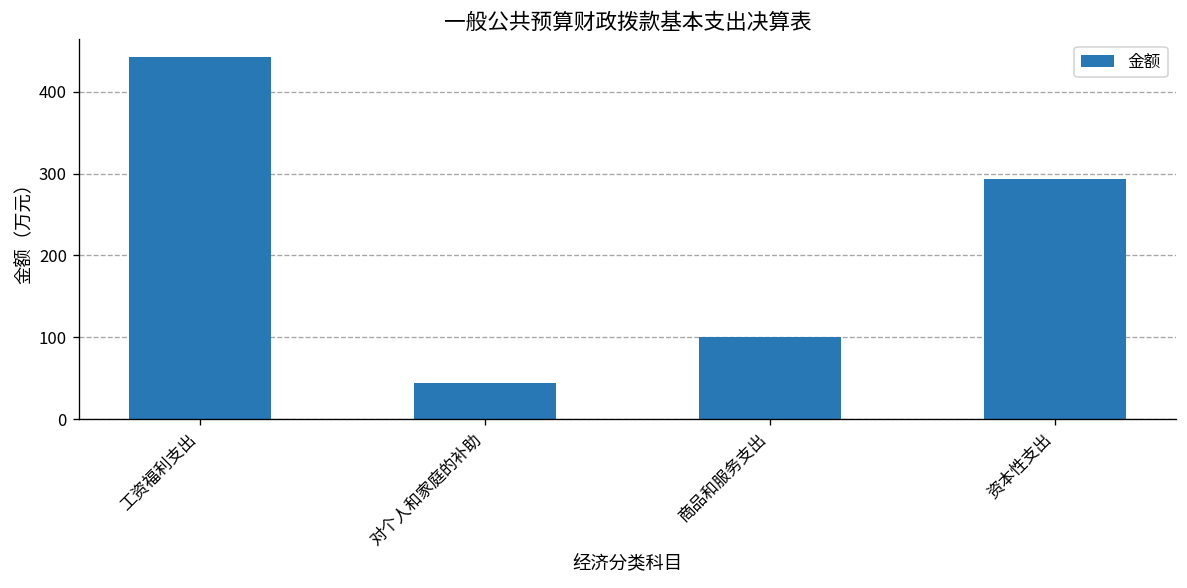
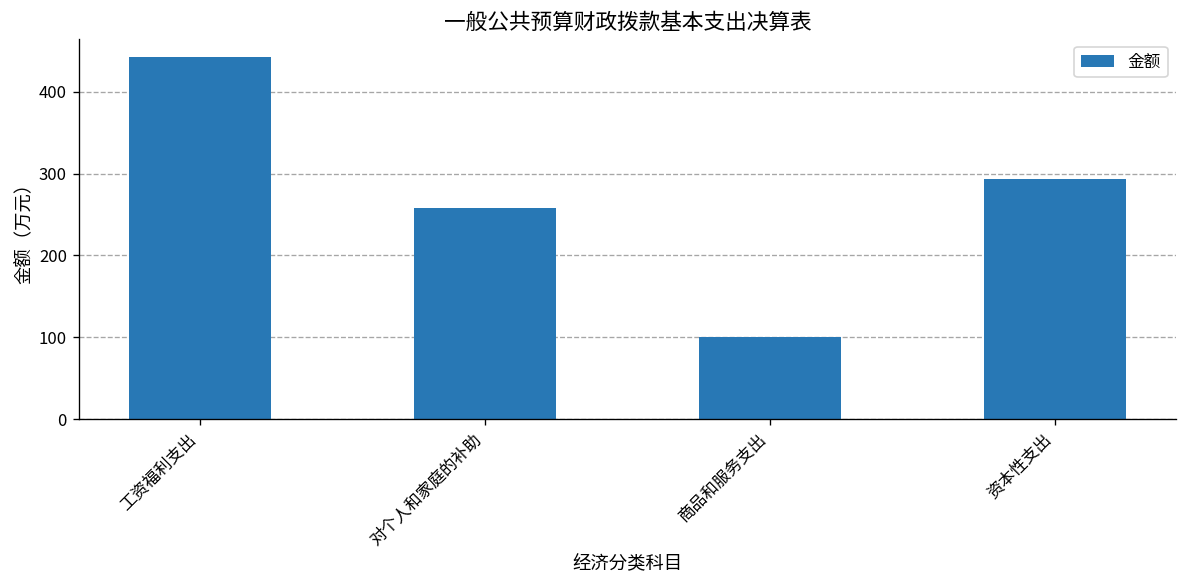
对个人和家庭的补助: 40 -> 260
